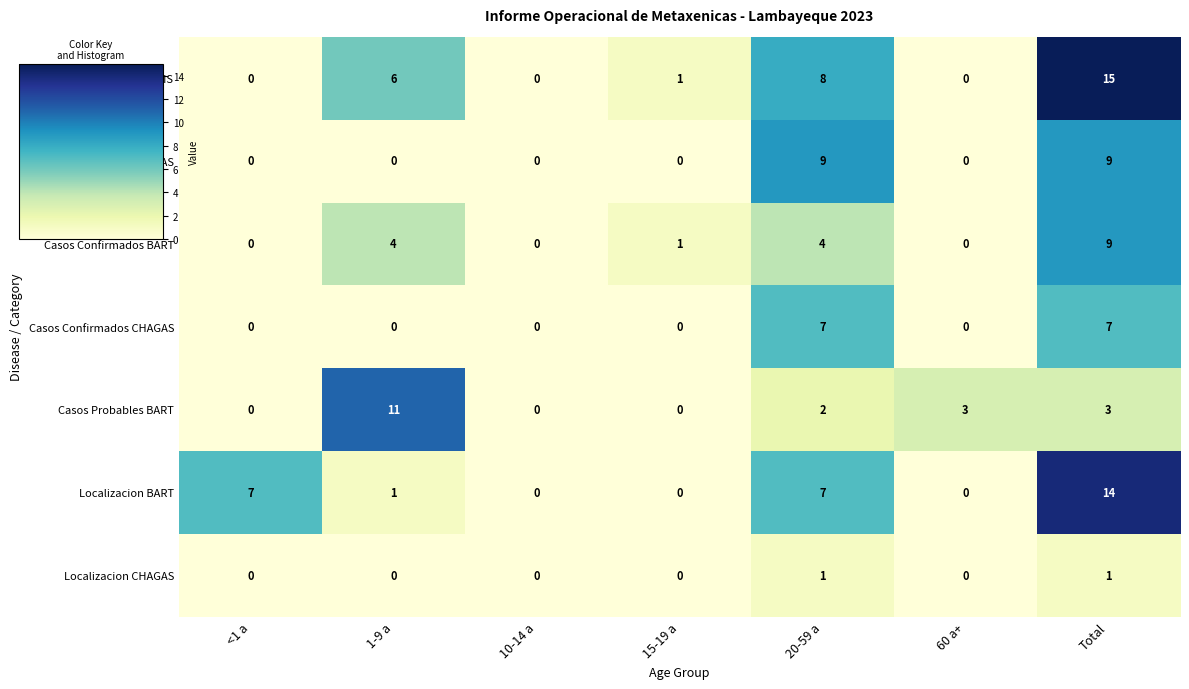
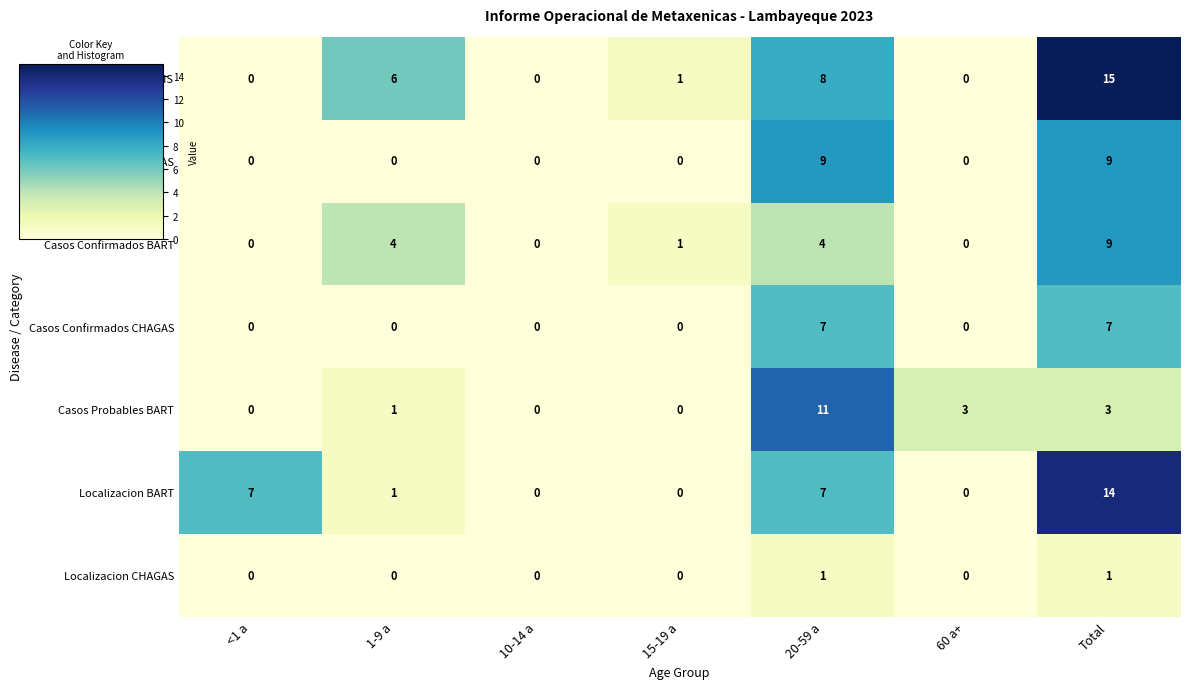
Casos Probables BART, 1-9 a: 11 -> 1
Casos Probables BART, 20-59 a: 2 -> 11
